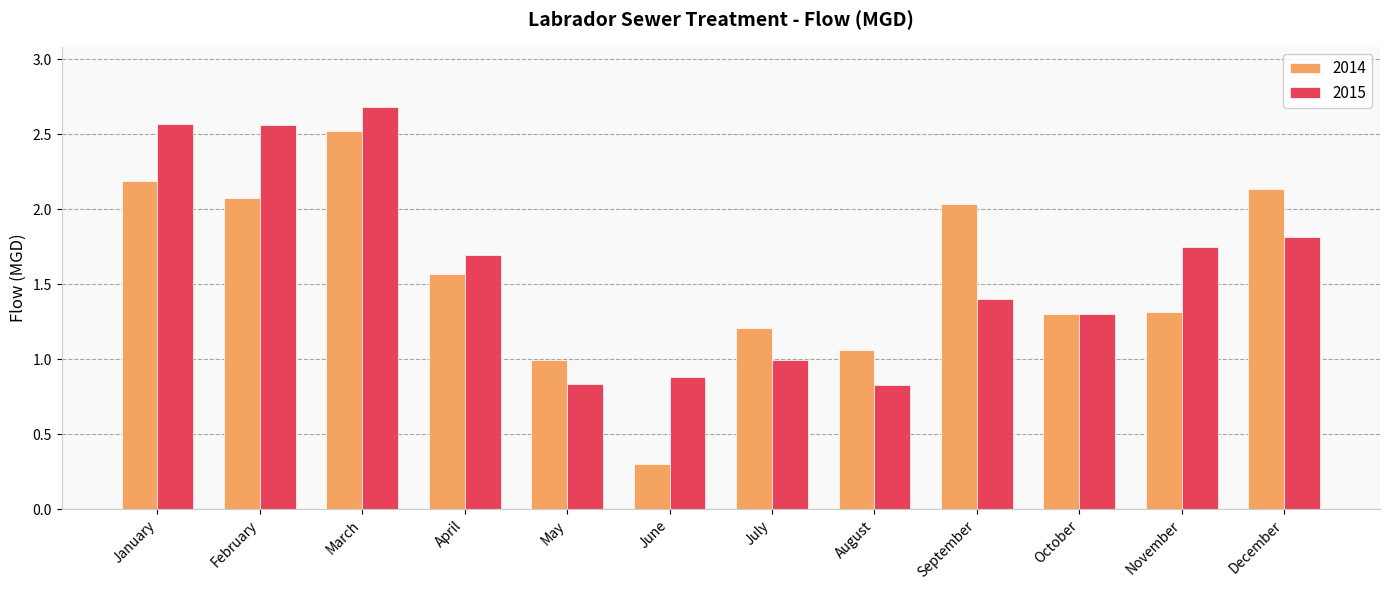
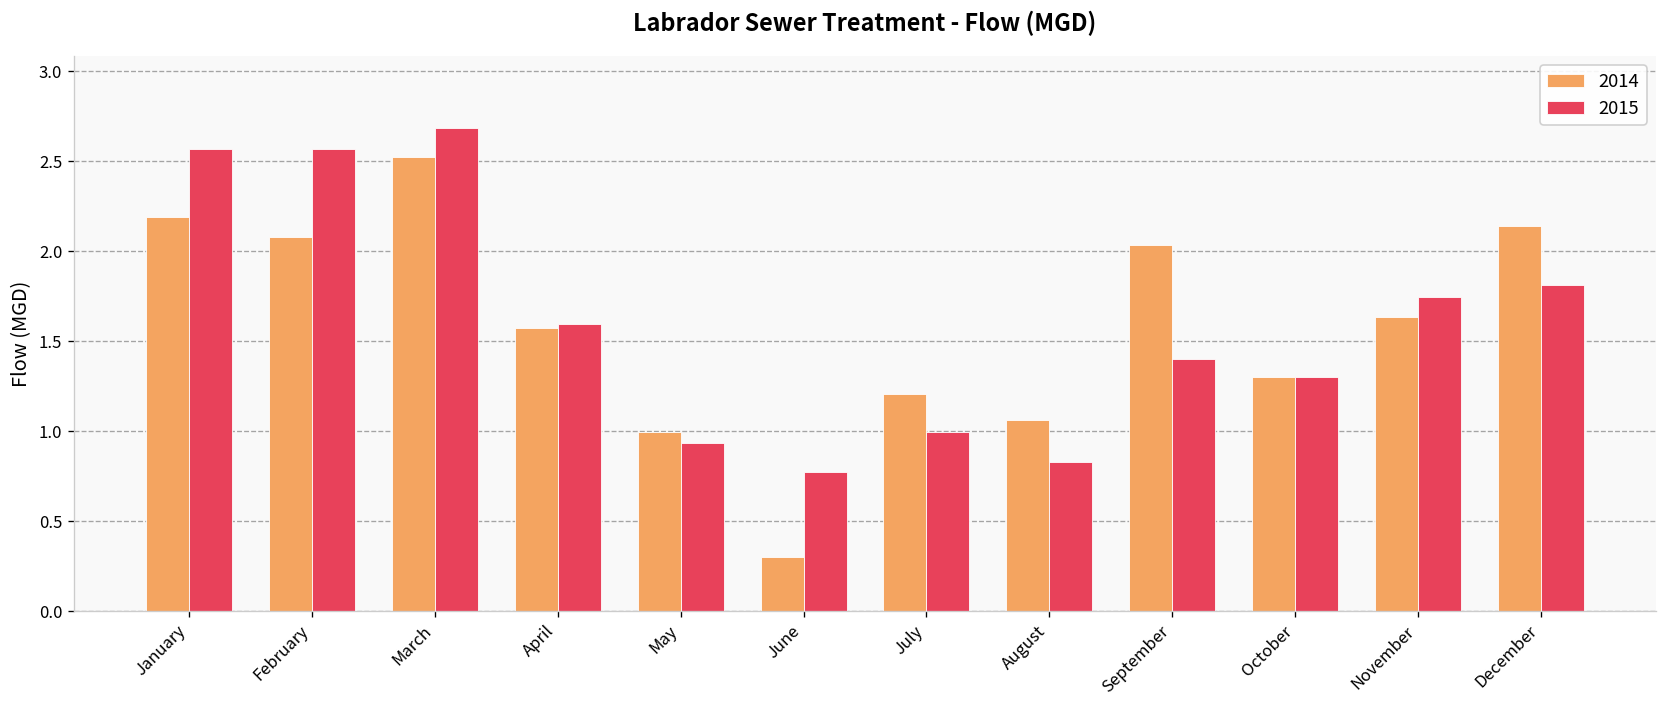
2015, April: 1.70 -> 1.60
2015, May: 0.84 -> 0.93
2015, June: 0.88 -> 0.78
2014, November: 1.32 -> 1.63
